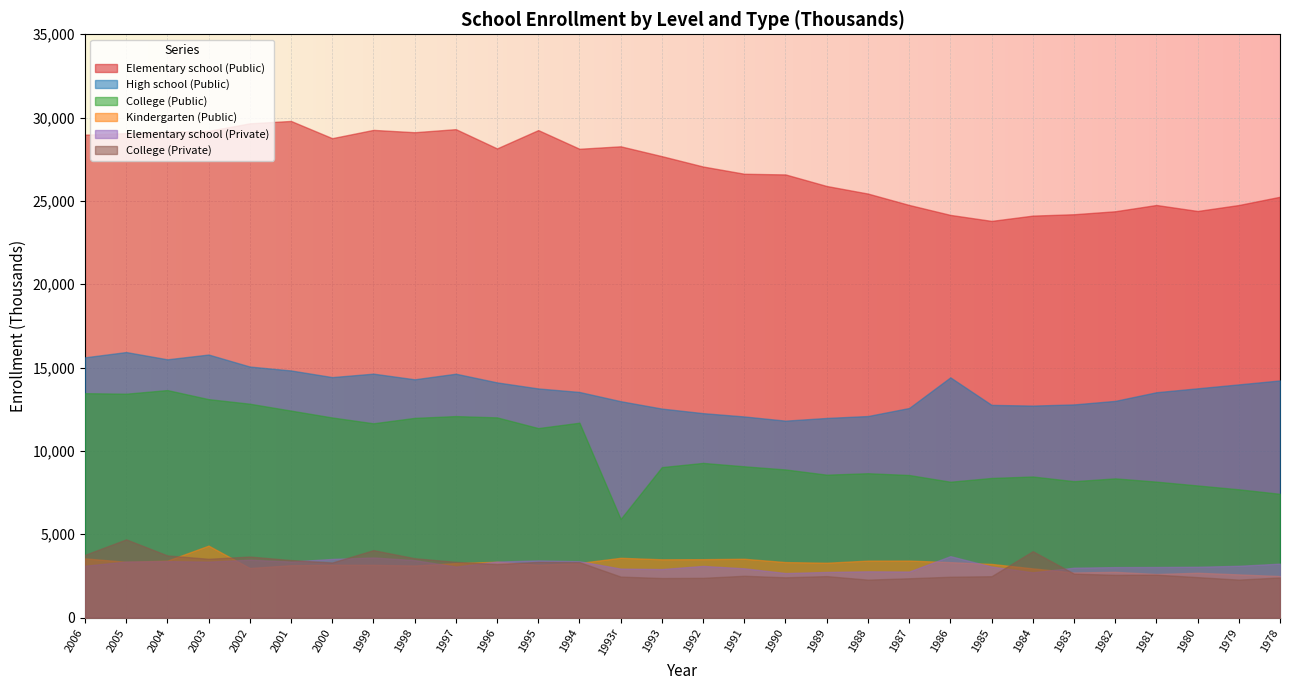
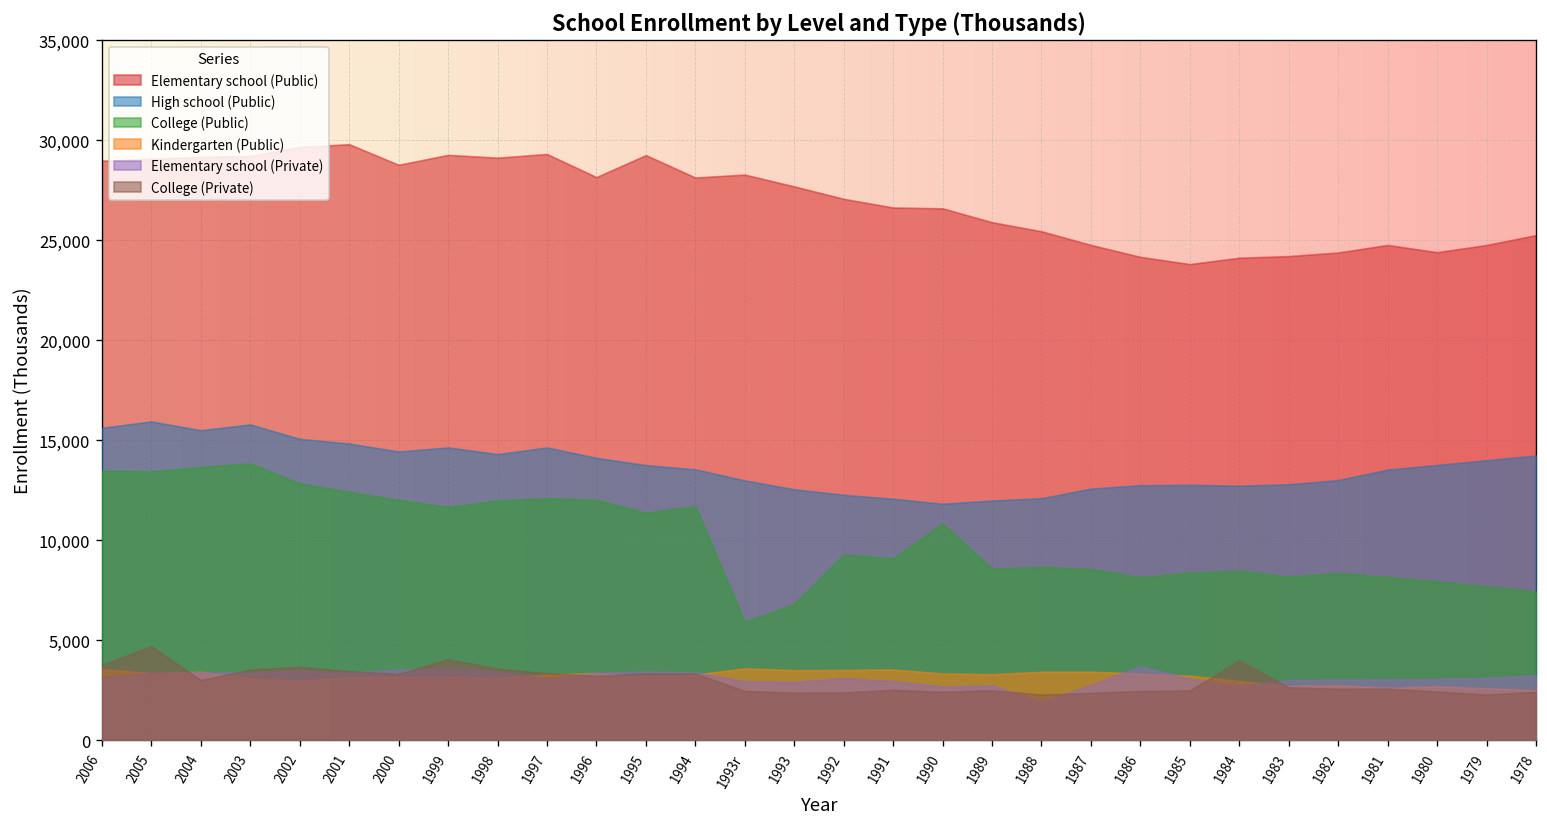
College (Private), 2004: 3,700 -> 3,000
College (Public), 2003: 13,100 -> 13,800
Kindergarten (Public), 2003: 4,300 -> 3,100
College (Public), 1993: 9,000 -> 6,800
College (Public), 1990: 8,900 -> 10,800
Elementary school (Private), 1988: 2,800 -> 1,900
High school (Public), 1986: 14,400 -> 12,700
